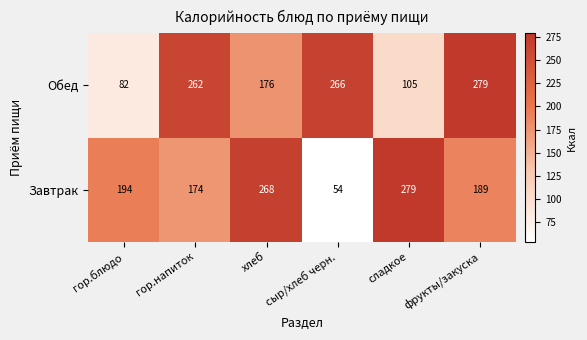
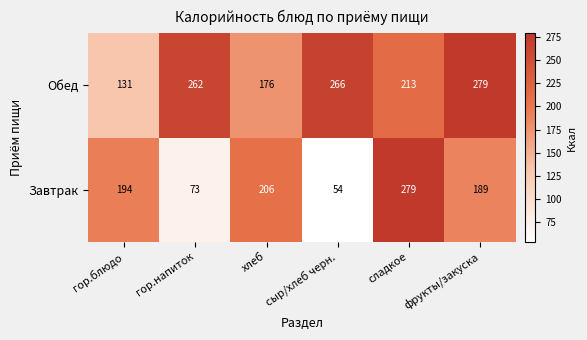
Обед, гор.блюдо: 82 -> 131
Обед, сладкое: 105 -> 213
Завтрак, гор.напиток: 174 -> 73
Завтрак, хлеб: 268 -> 206
